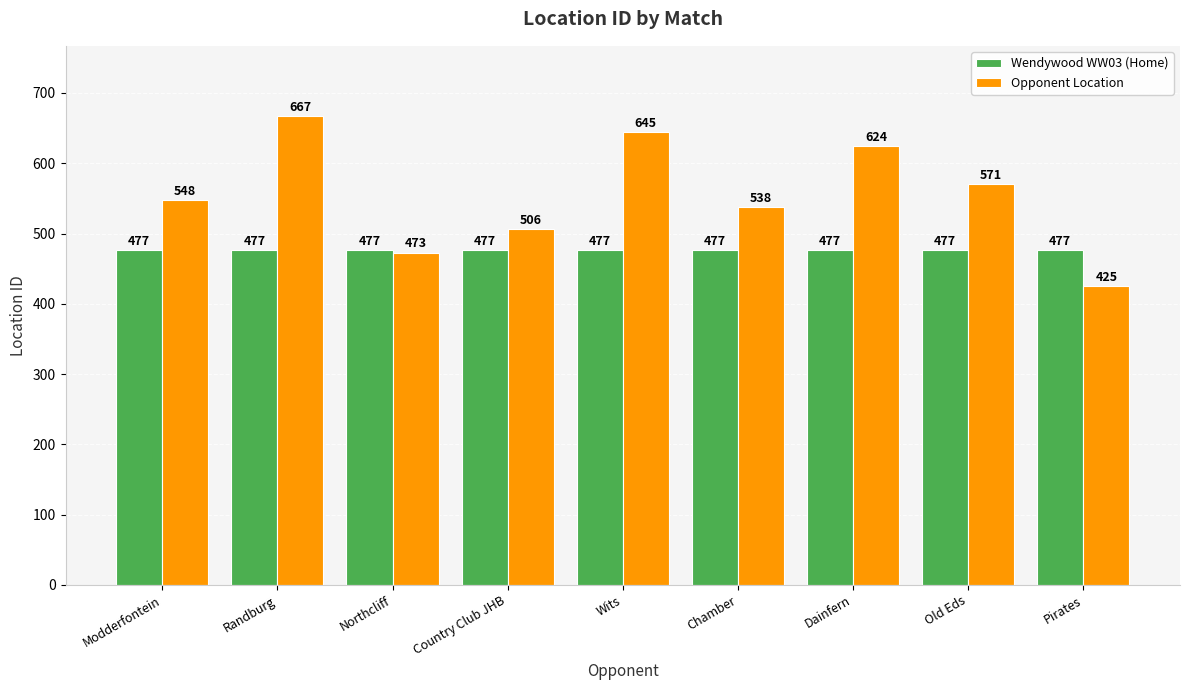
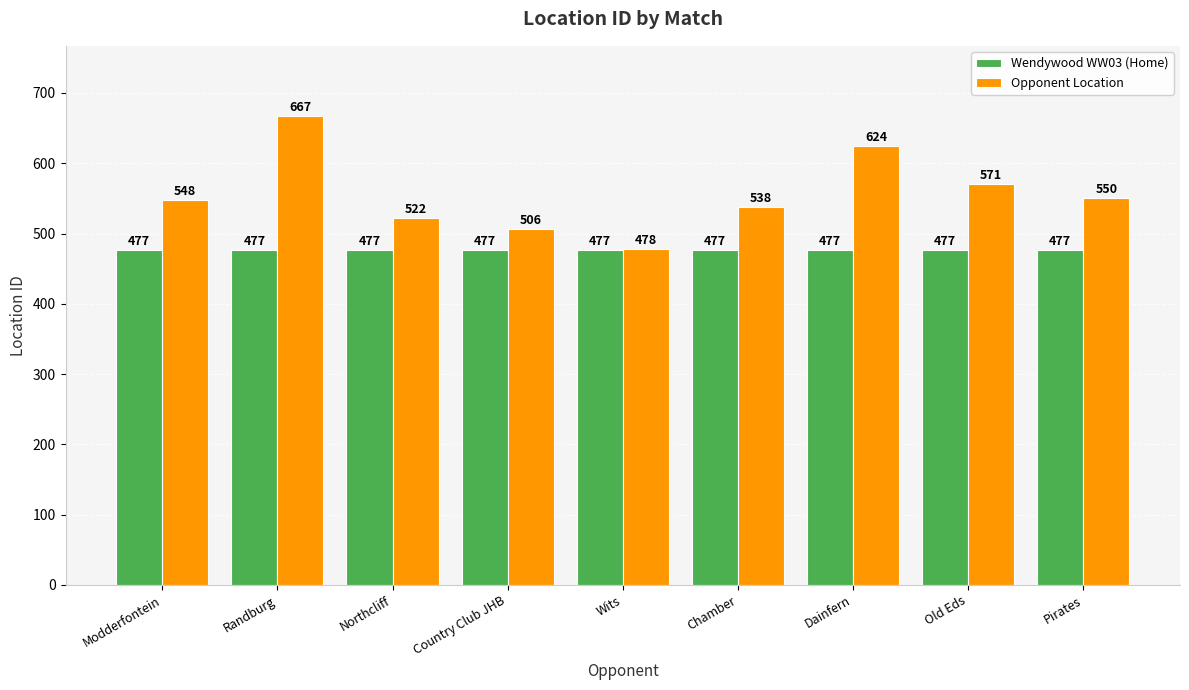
Opponent Location, Northcliff: 473 -> 522
Opponent Location, Wits: 645 -> 478
Opponent Location, Pirates: 425 -> 550
